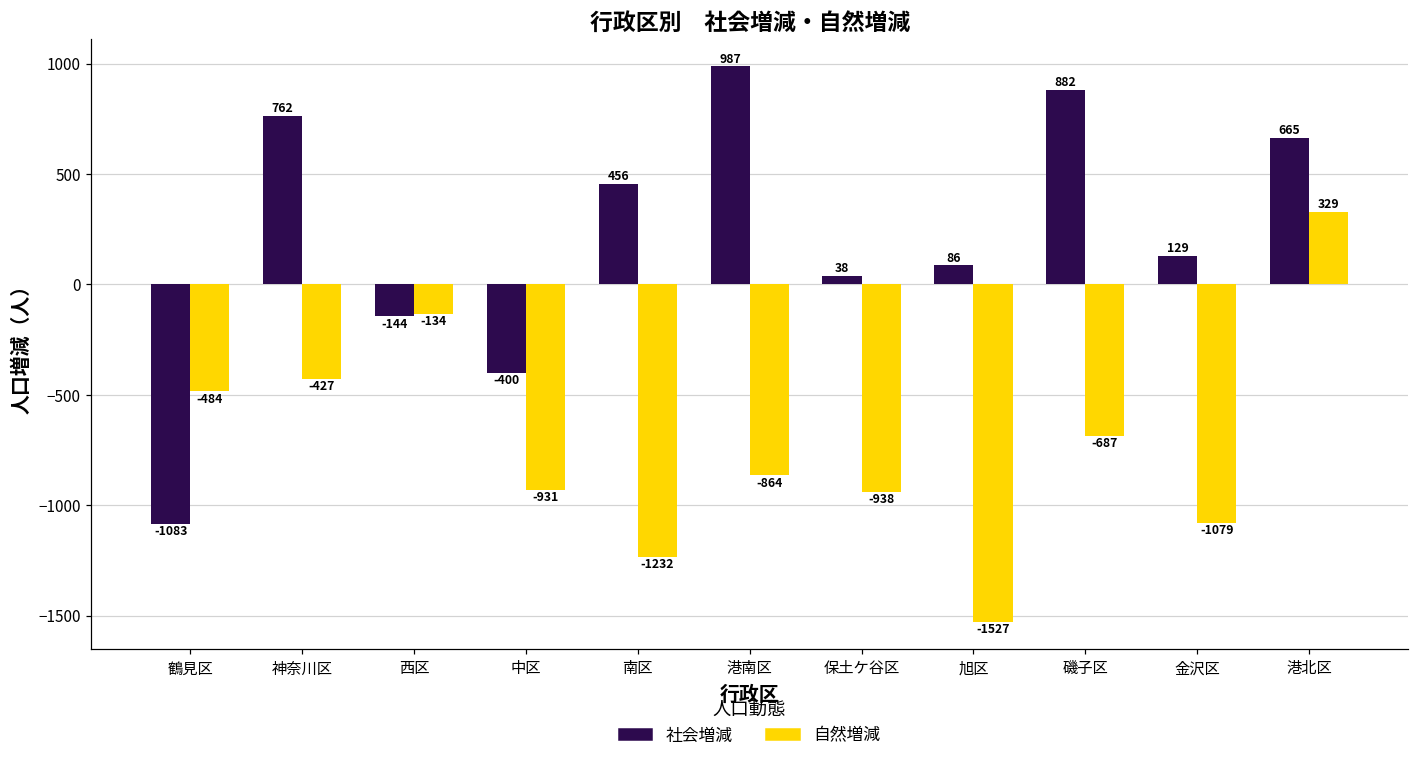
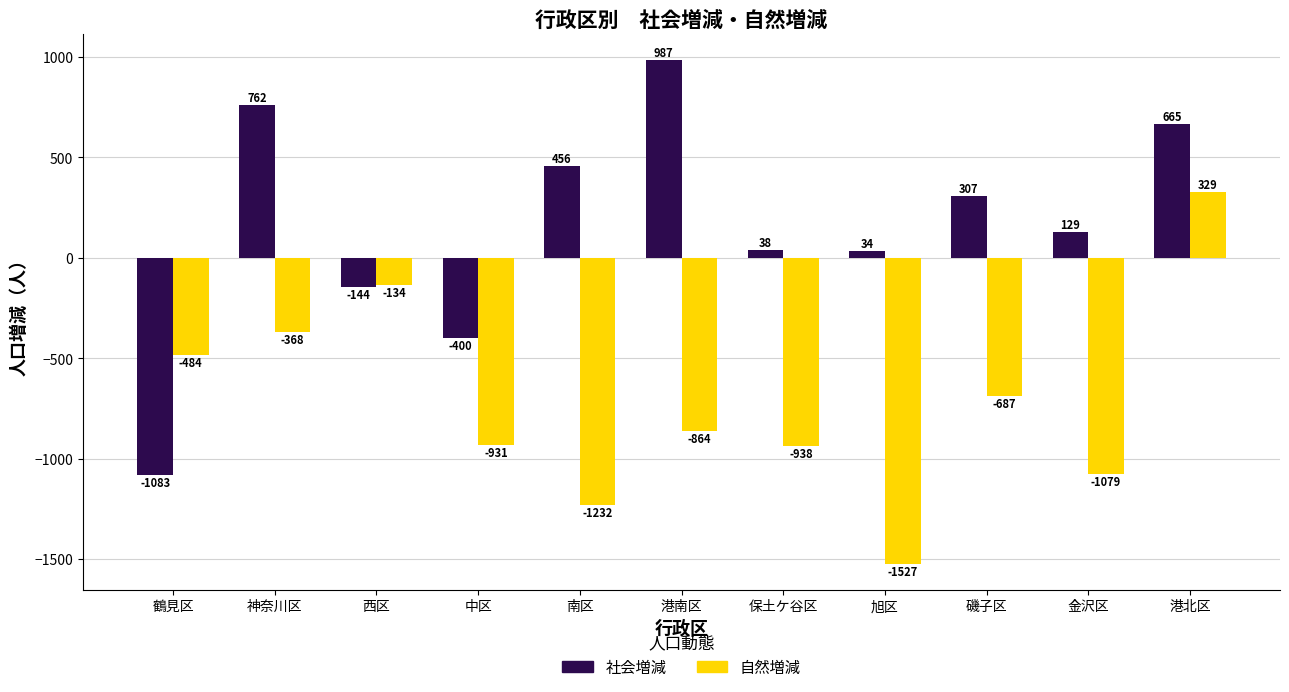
自然増減, 神奈川区: -427 -> -368
社会増減, 旭区: 86 -> 34
社会増減, 磯子区: 882 -> 307
